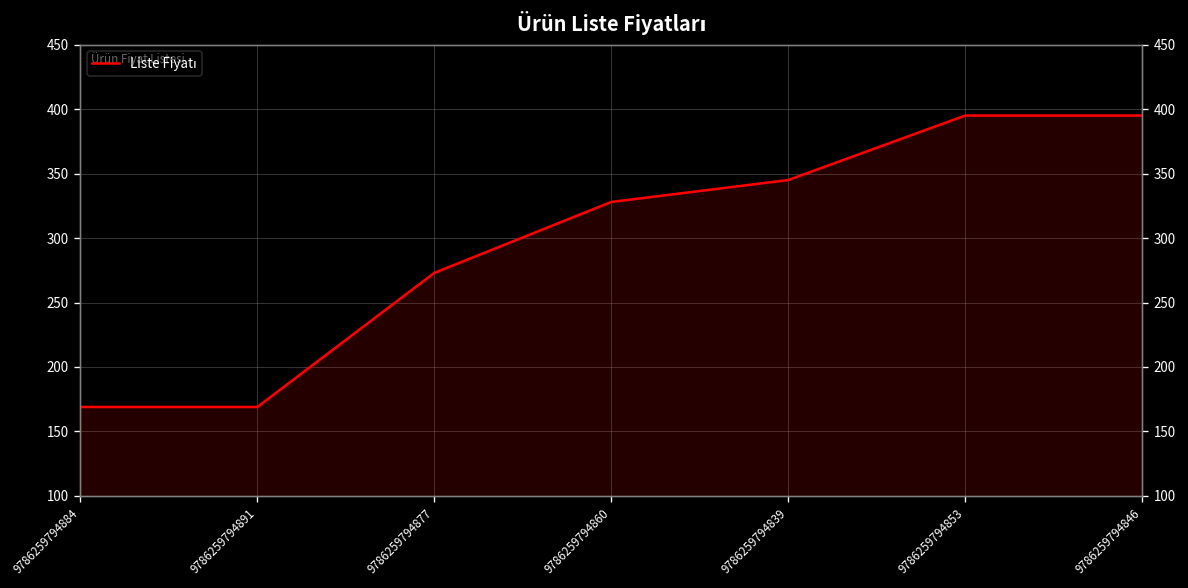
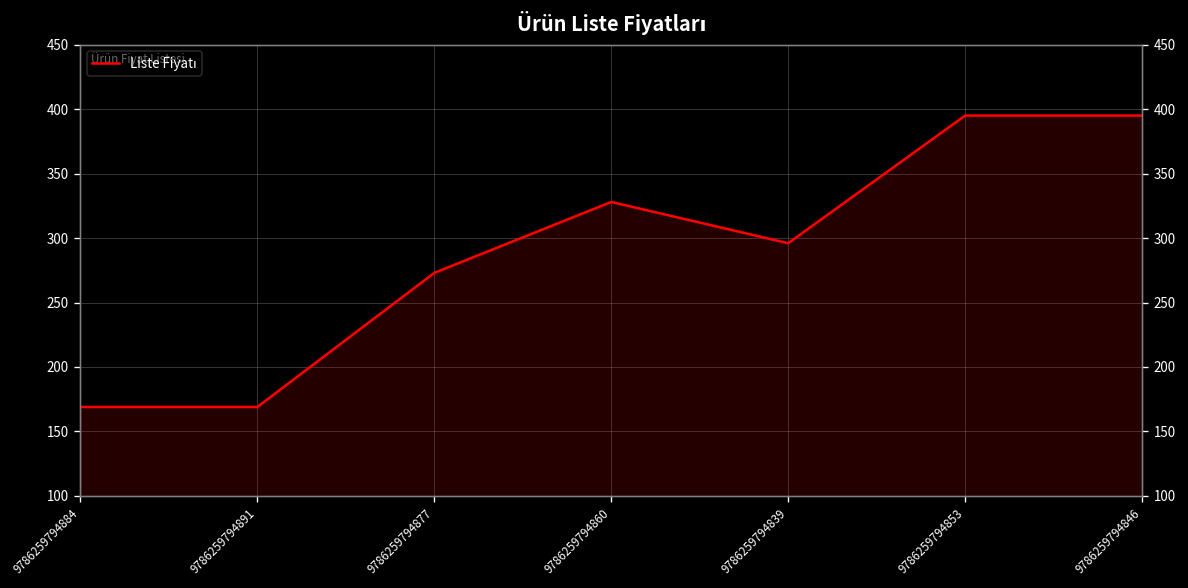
9786259794839: 345 -> 296
